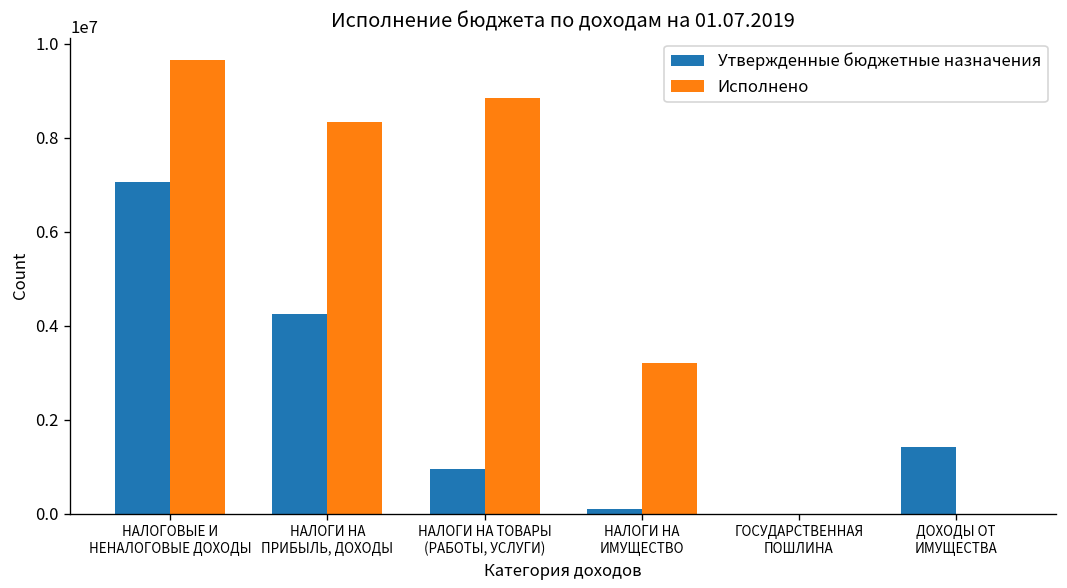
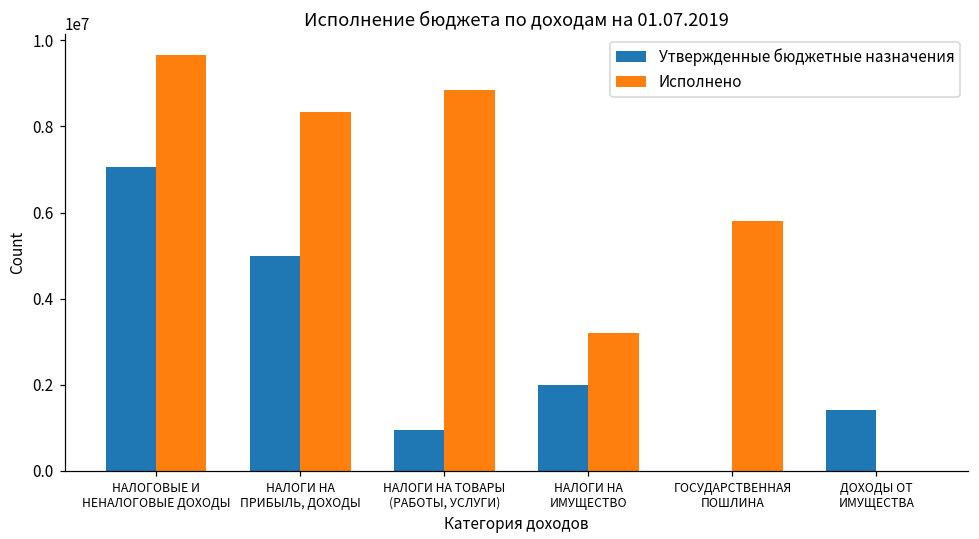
Утвержденные бюджетные назначения, НАЛОГИ НА ПРИБЫЛЬ, ДОХОДЫ: 4300000 -> 5000000
Утвержденные бюджетные назначения, НАЛОГИ НА ИМУЩЕСТВО: 100000 -> 2000000
Исполнено, ГОСУДАРСТВЕННАЯ ПОШЛИНА: 0 -> 5800000
